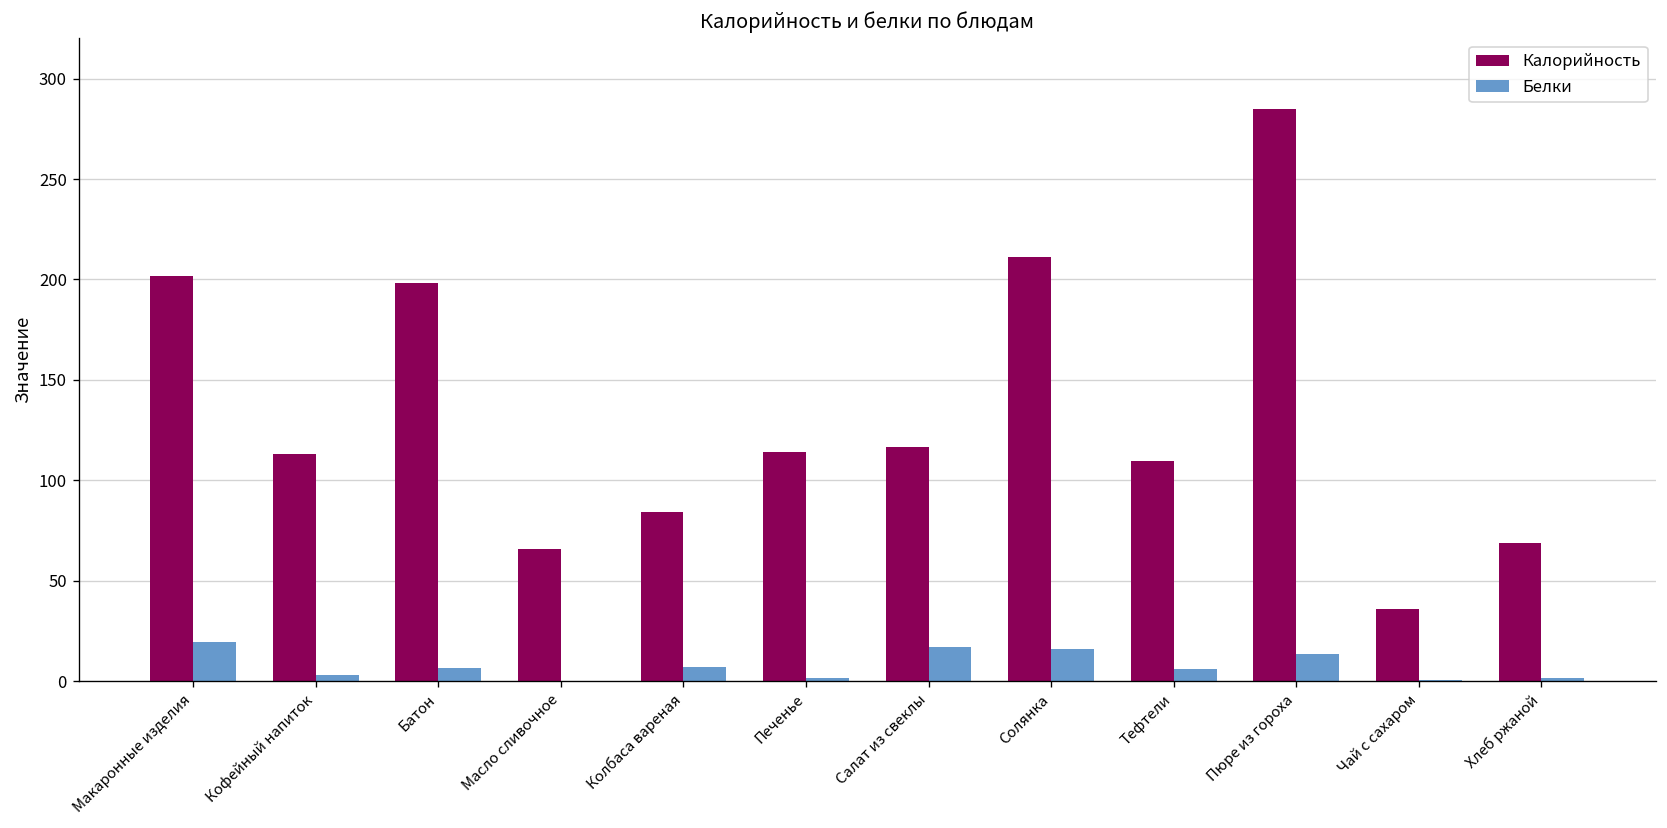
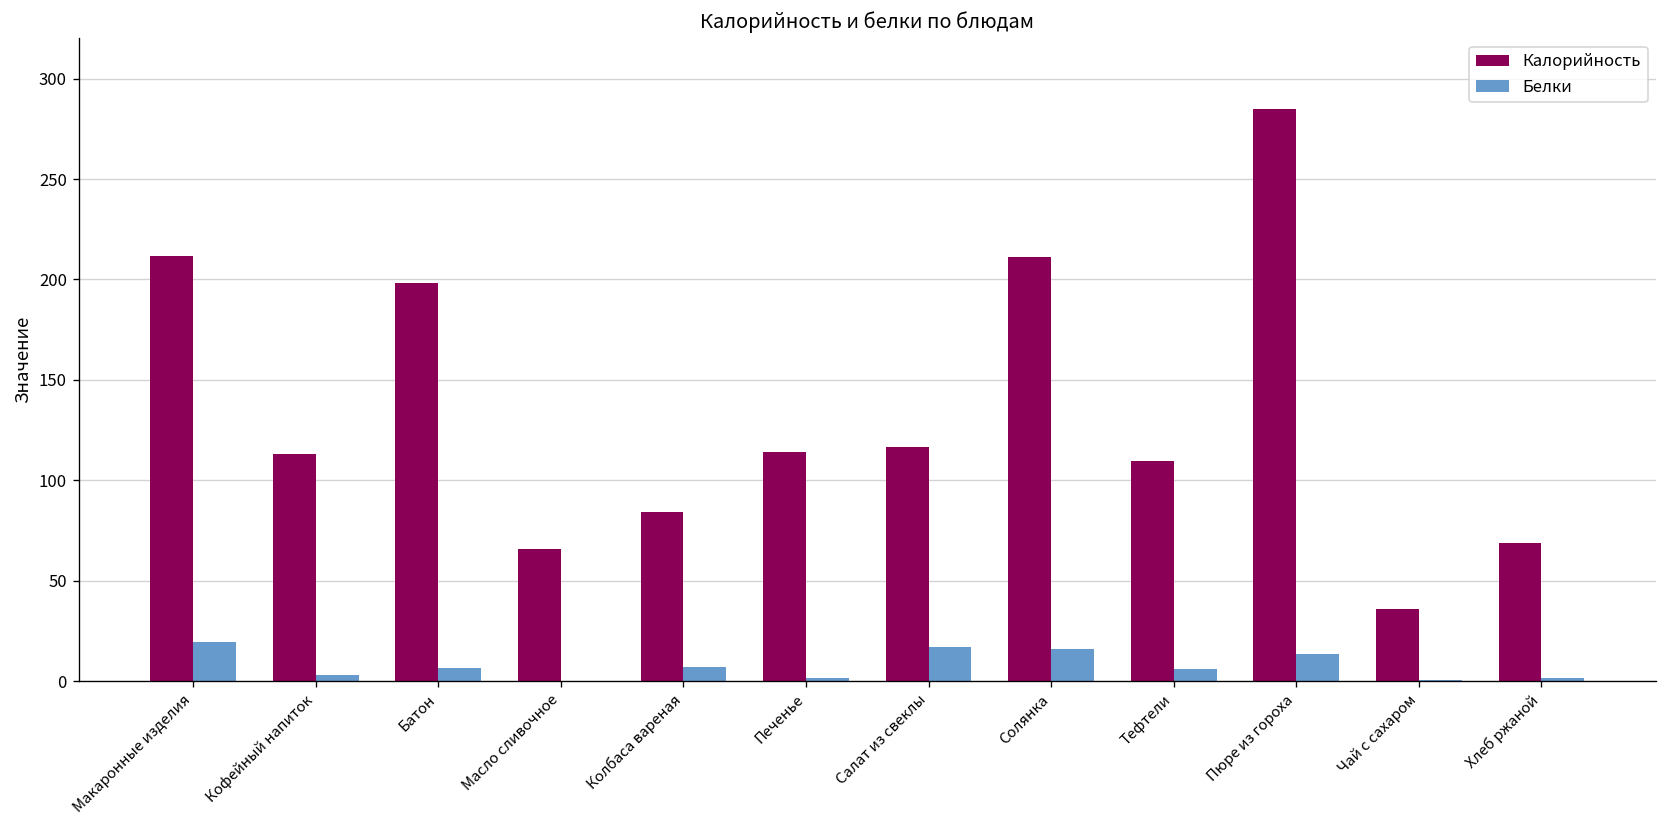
Калорийность, Макаронные изделия: 202 -> 212
